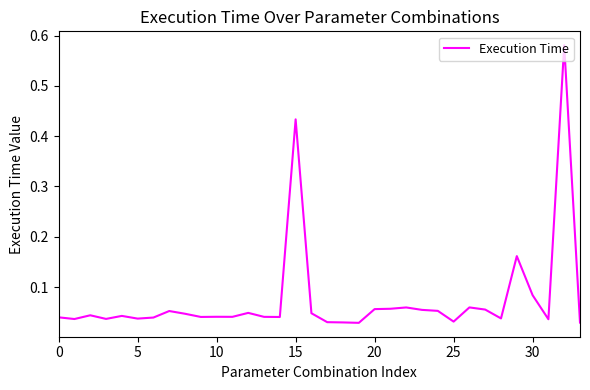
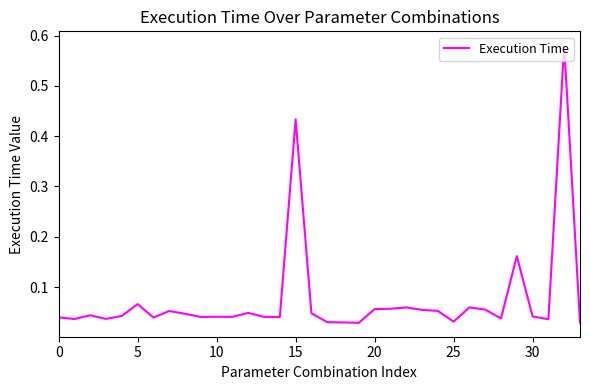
5: 0.04 -> 0.07
30: 0.08 -> 0.04
